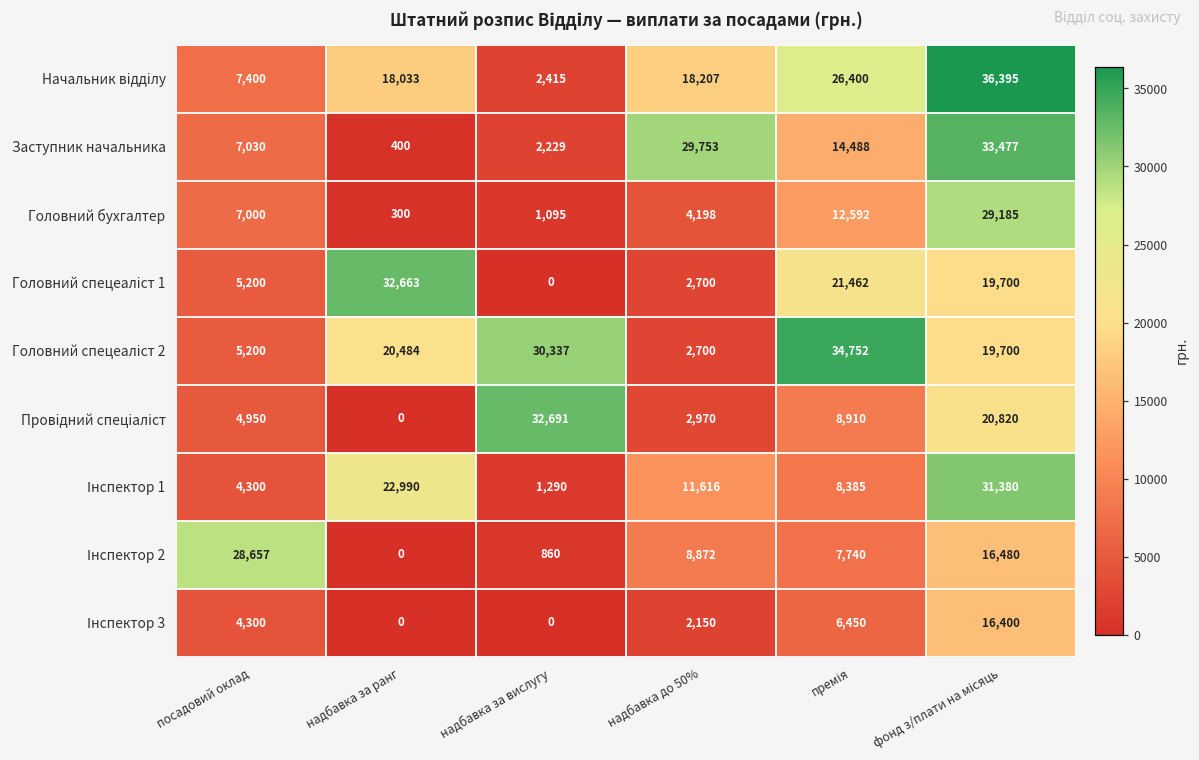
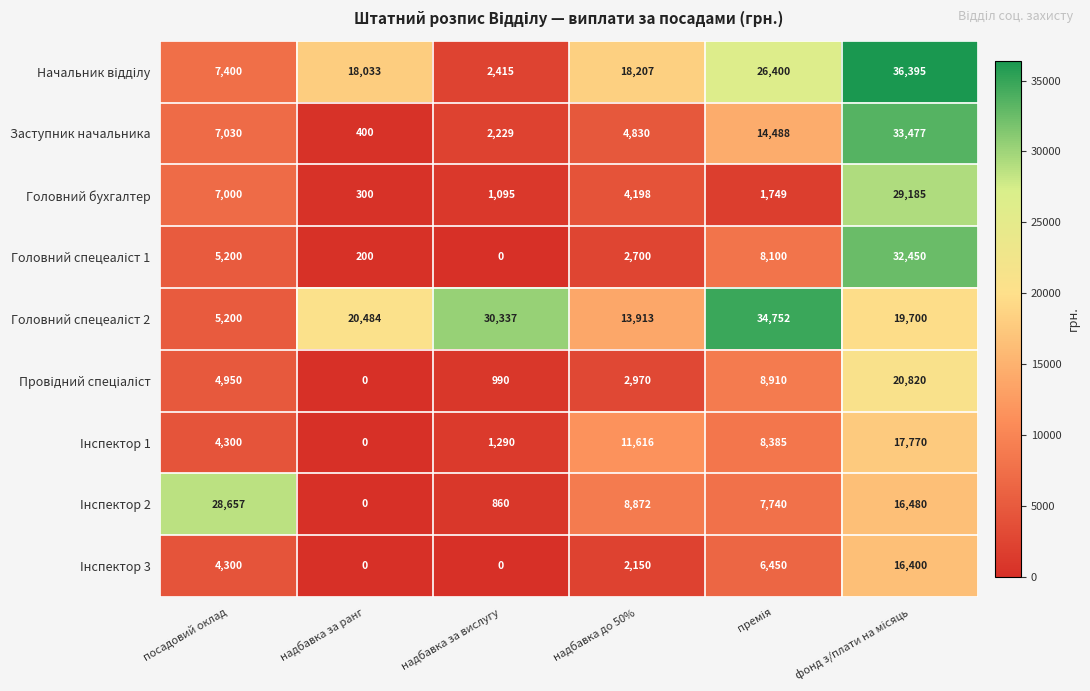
Заступник начальника, надбавка до 50%: 29,753 -> 4,830
Головний бухгалтер, премія: 12,592 -> 1,749
Головний спецеаліст 1, надбавка за ранг: 32,663 -> 200
Головний спецеаліст 1, премія: 21,462 -> 8,100
Головний спецеаліст 1, фонд з/плати на місяць: 19,700 -> 32,450
Головний спецеаліст 2, надбавка до 50%: 2,700 -> 13,913
Провідний спеціаліст, надбавка за вислугу: 32,691 -> 990
Інспектор 1, надбавка за ранг: 22,990 -> 0
Інспектор 1, фонд з/плати на місяць: 31,380 -> 17,770
